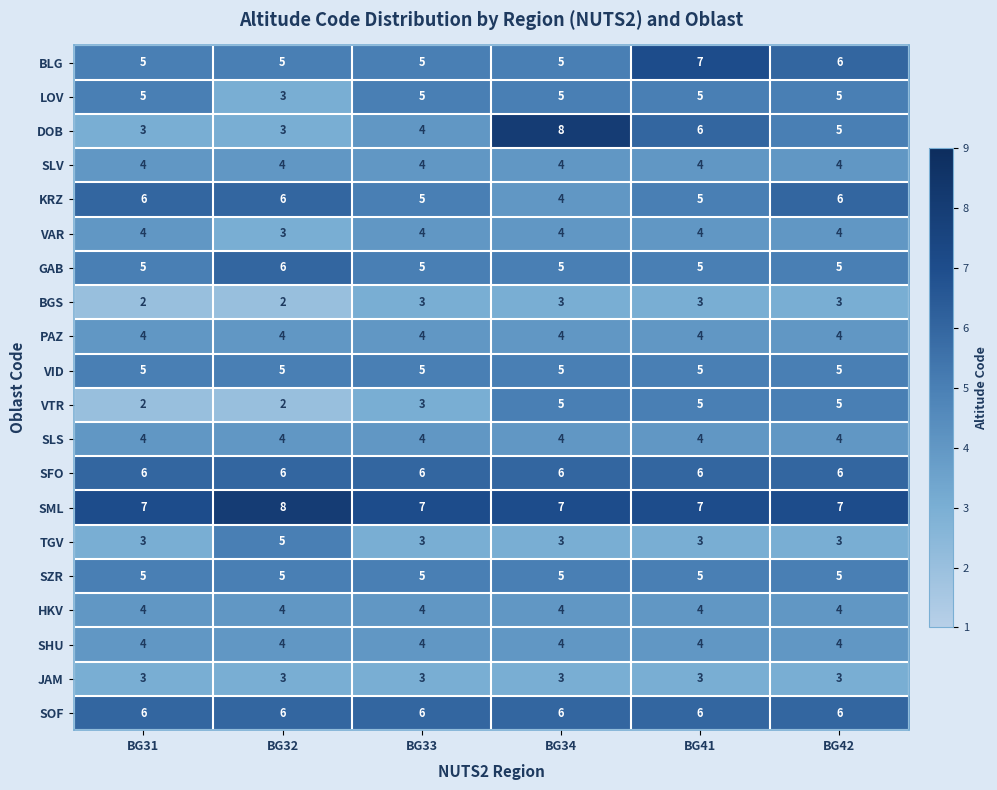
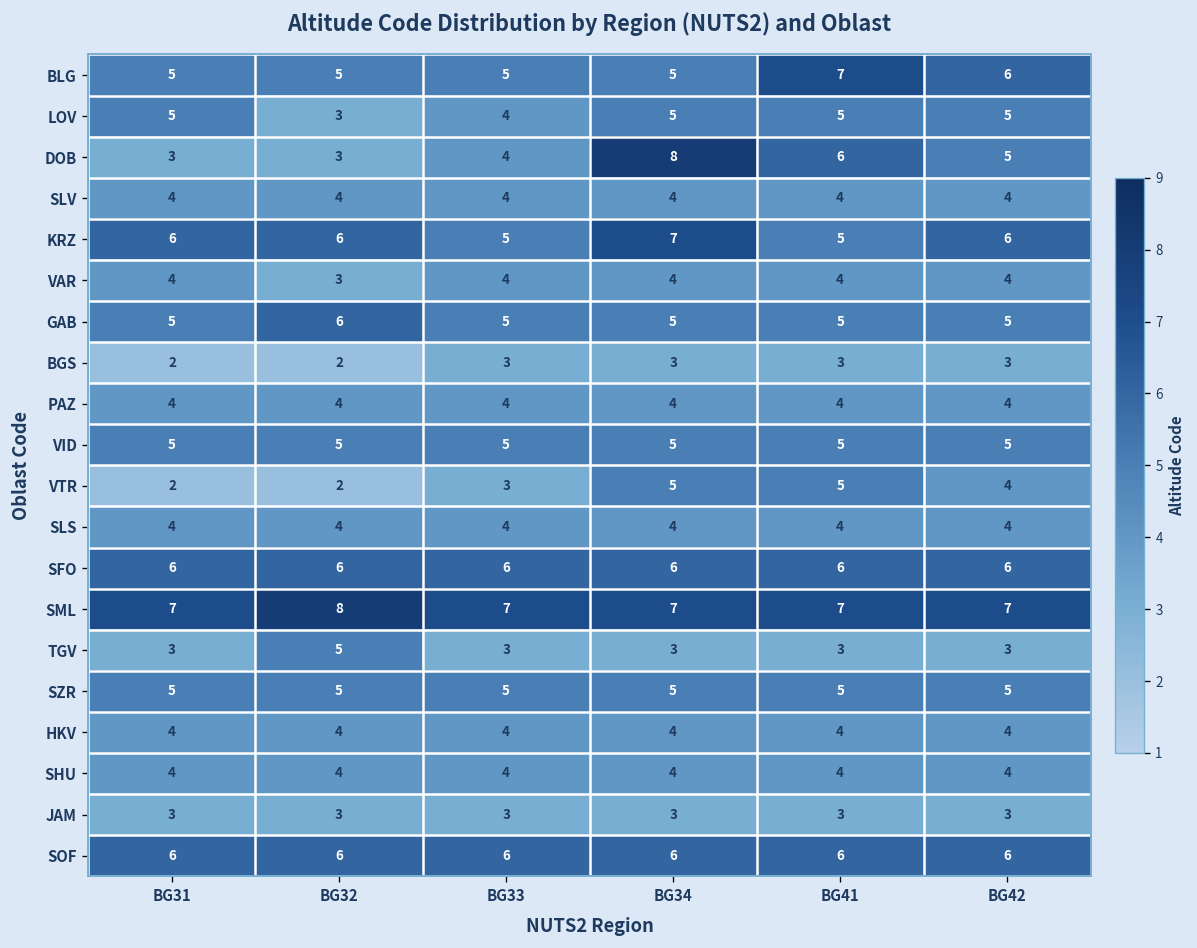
LOV, BG33: 5 -> 4
KRZ, BG34: 4 -> 7
VTR, BG42: 5 -> 4
